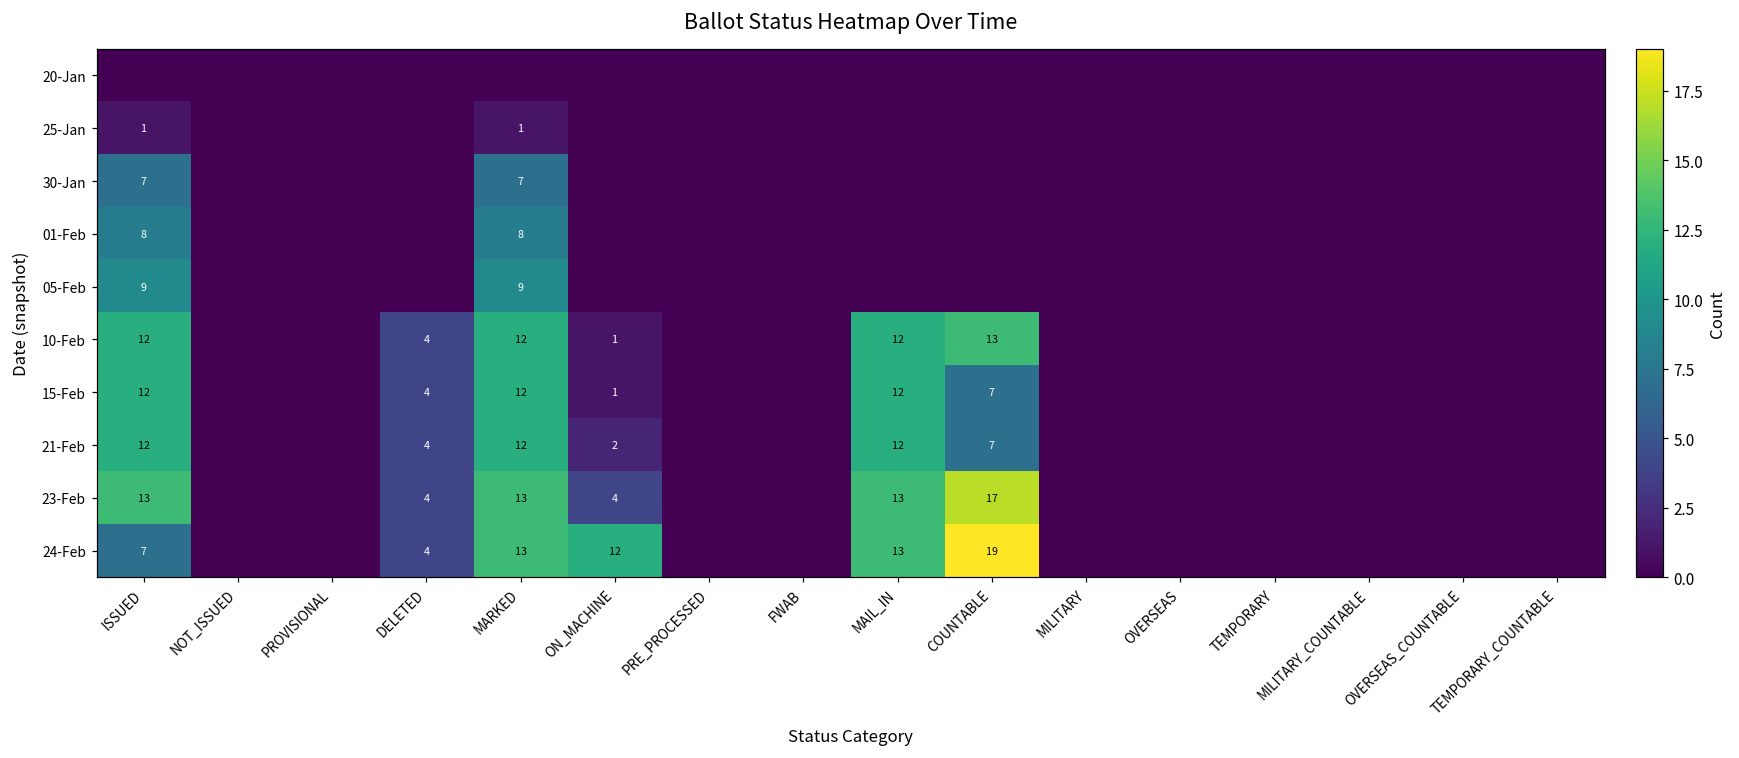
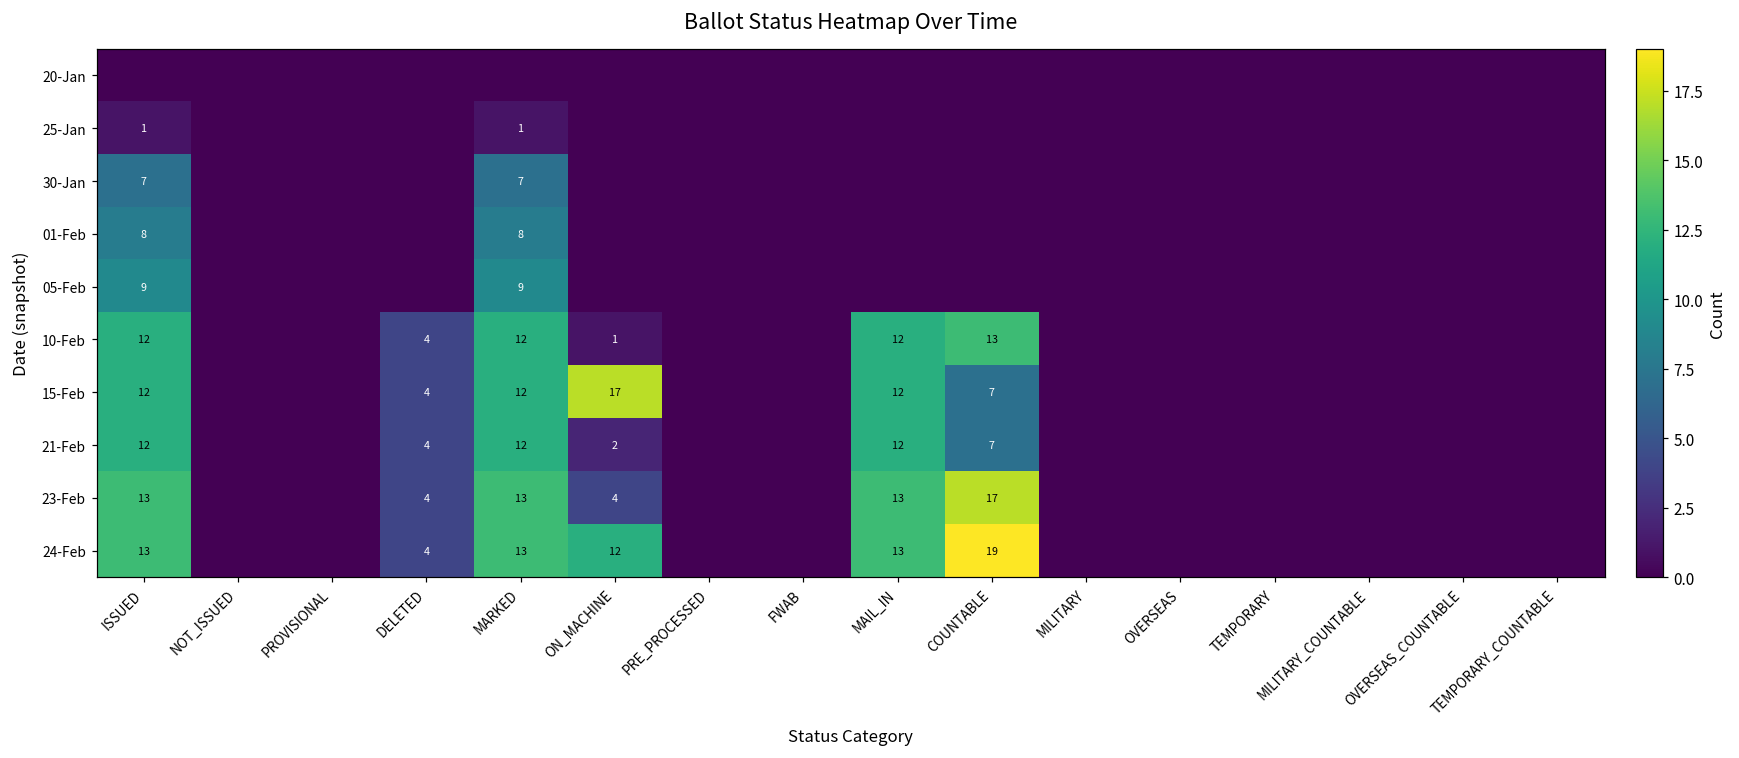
15-Feb, ON_MACHINE: 1 -> 17
24-Feb, ISSUED: 7 -> 13
